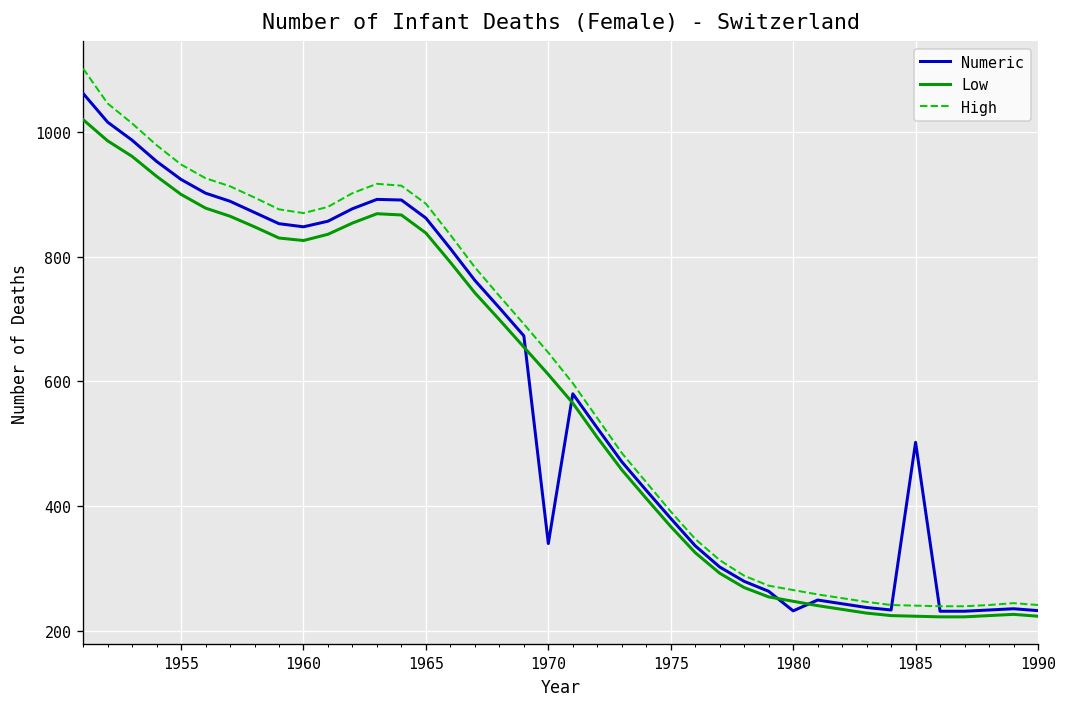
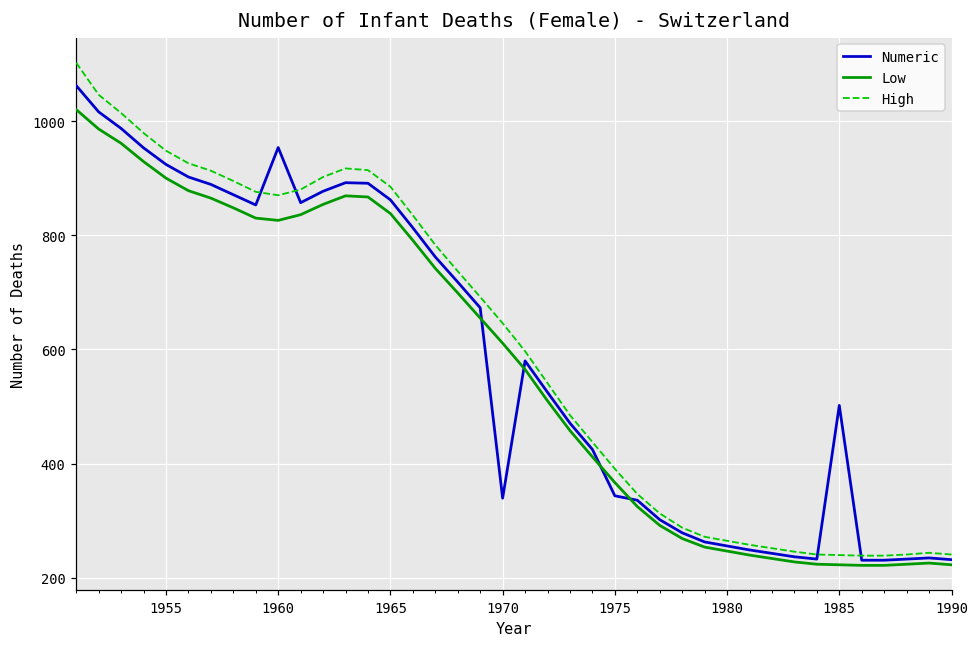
Numeric, 1960: 850 -> 950
Numeric, 1975: 380 -> 340
Numeric, 1980: 230 -> 260
